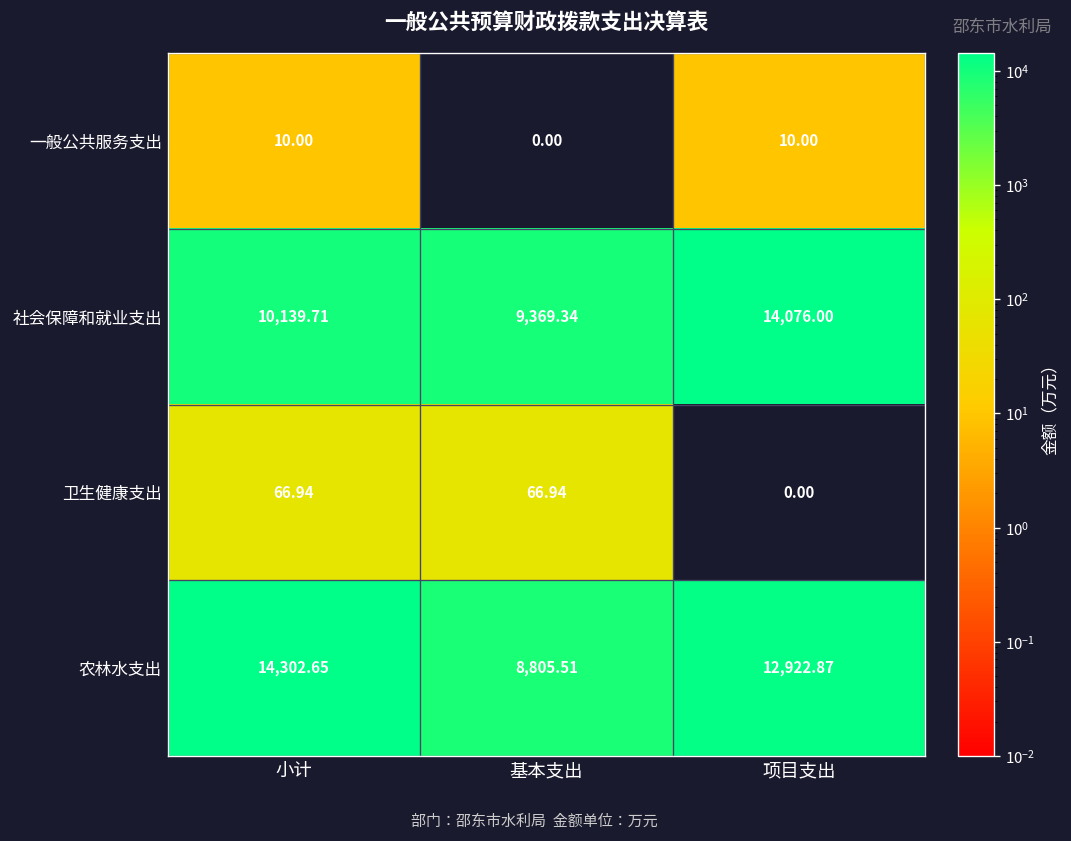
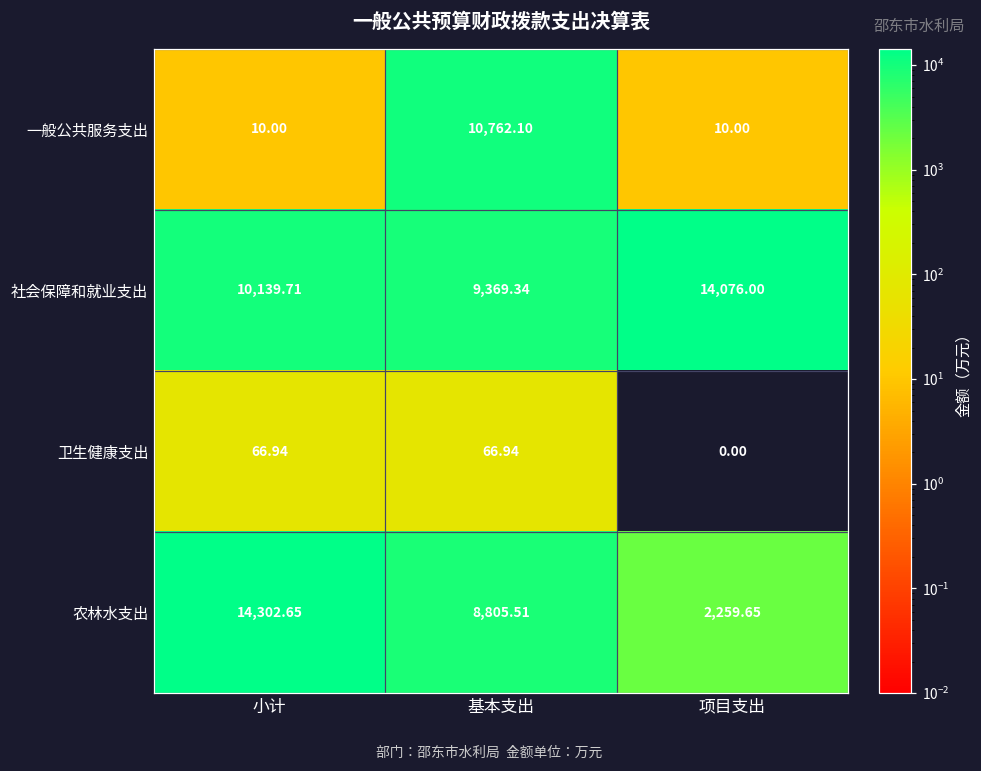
一般公共服务支出, 基本支出: 0.00 -> 10,762.10
农林水支出, 项目支出: 12,922.87 -> 2,259.65
